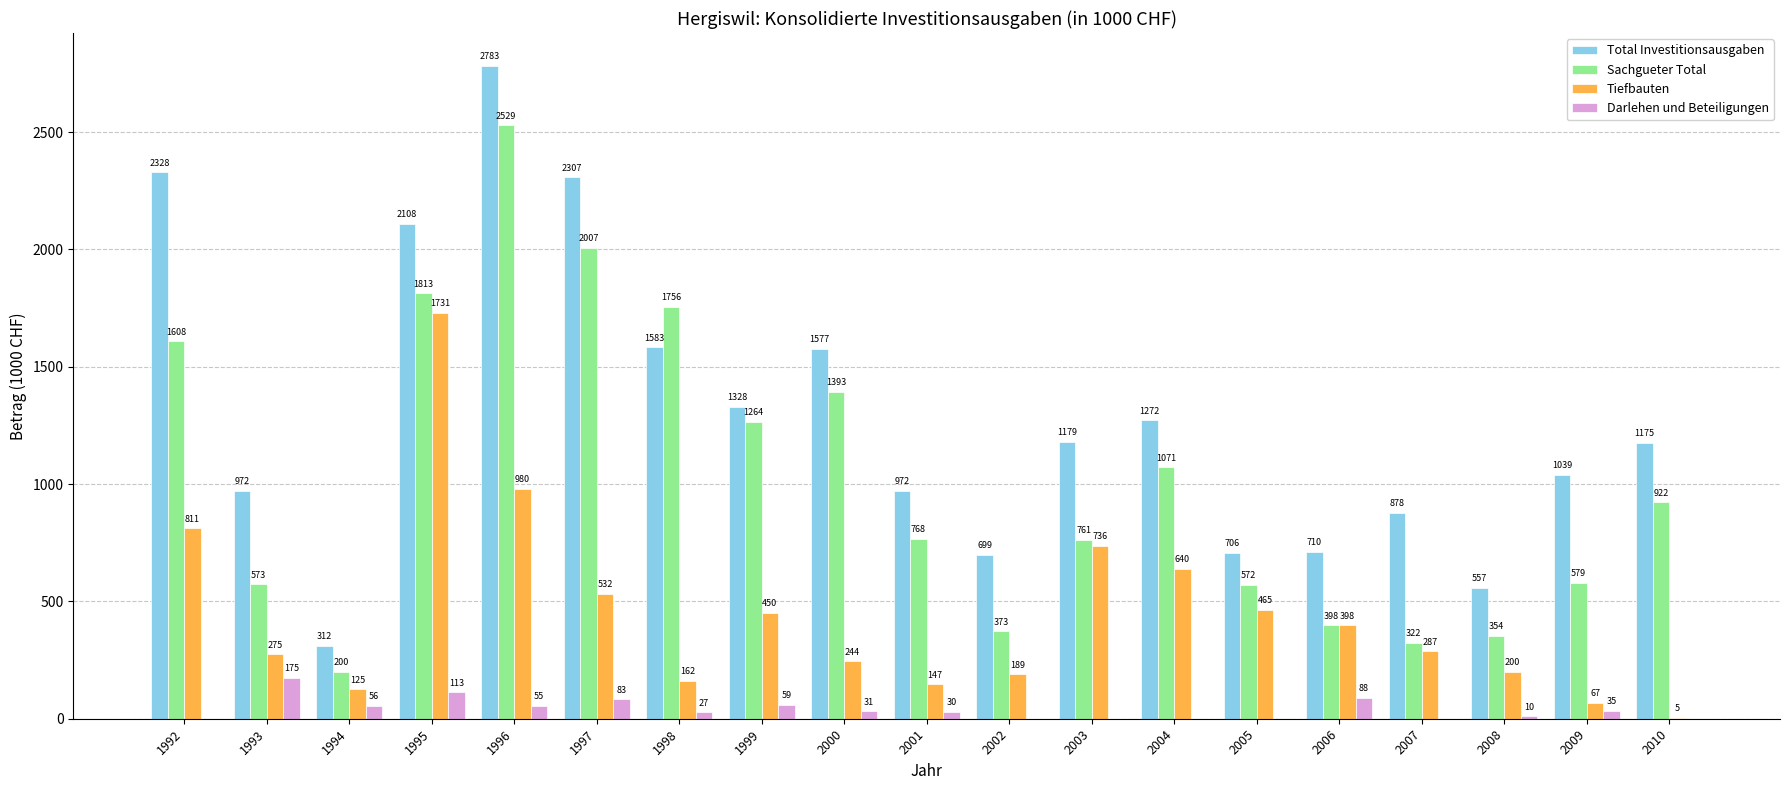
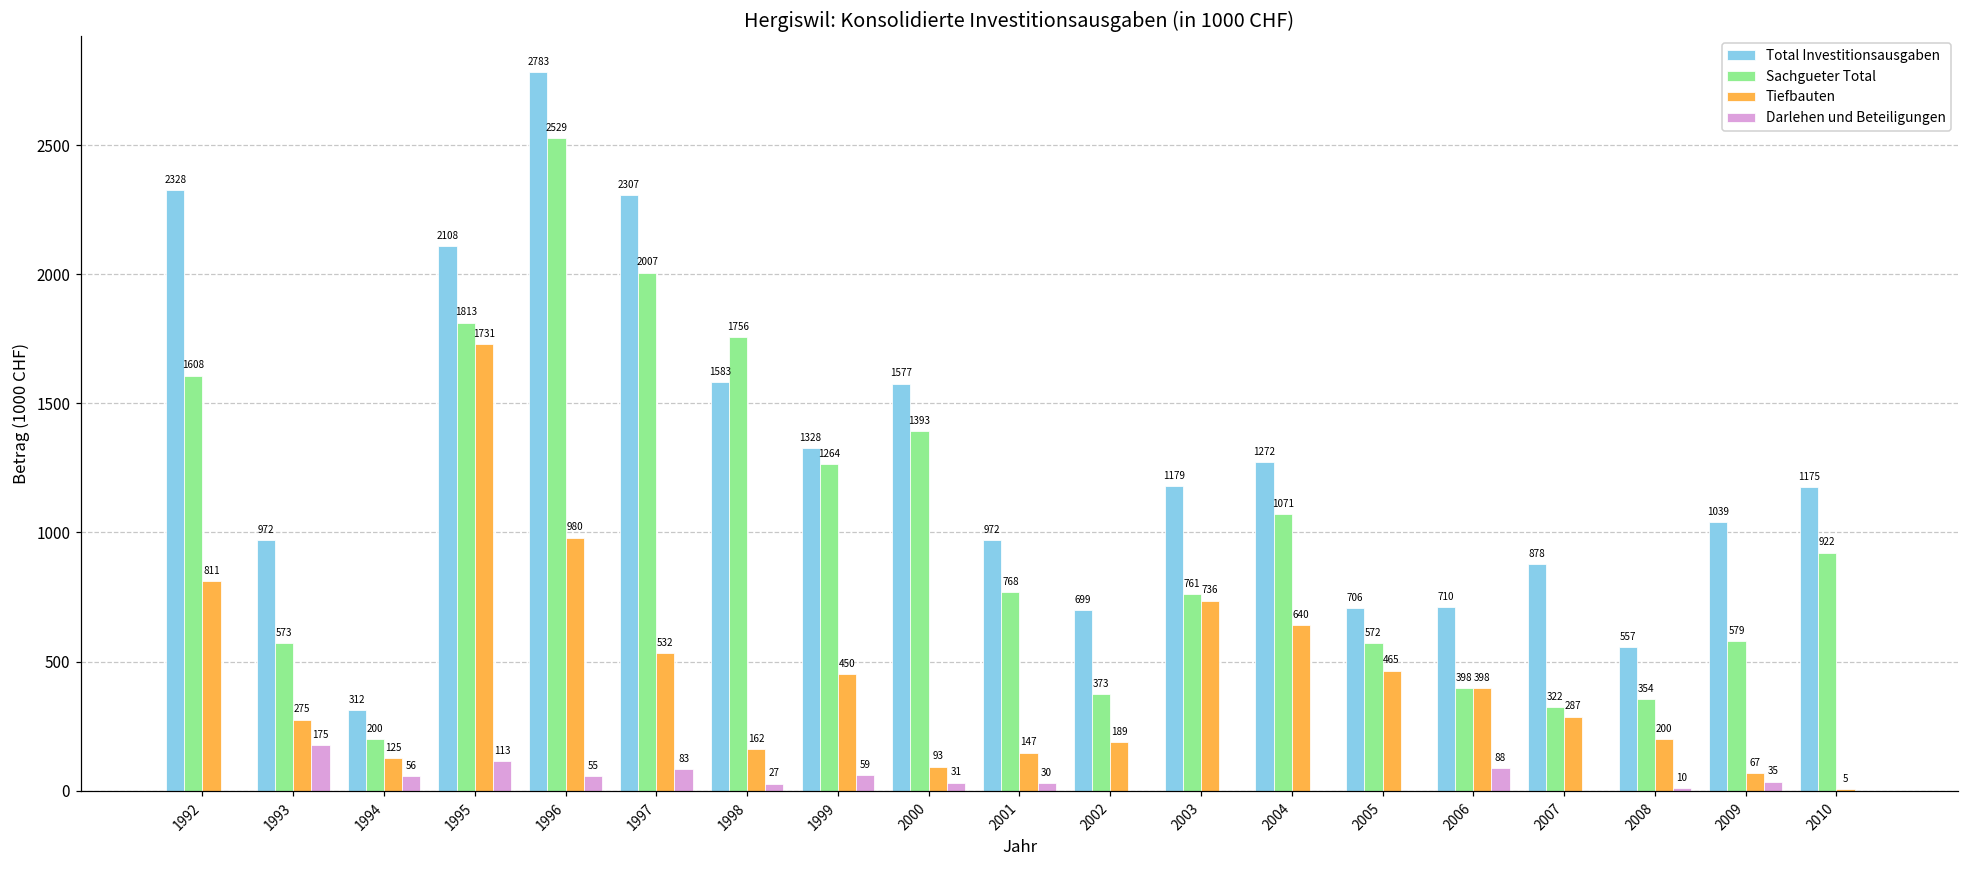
Tiefbauten, 2000: 244 -> 93
